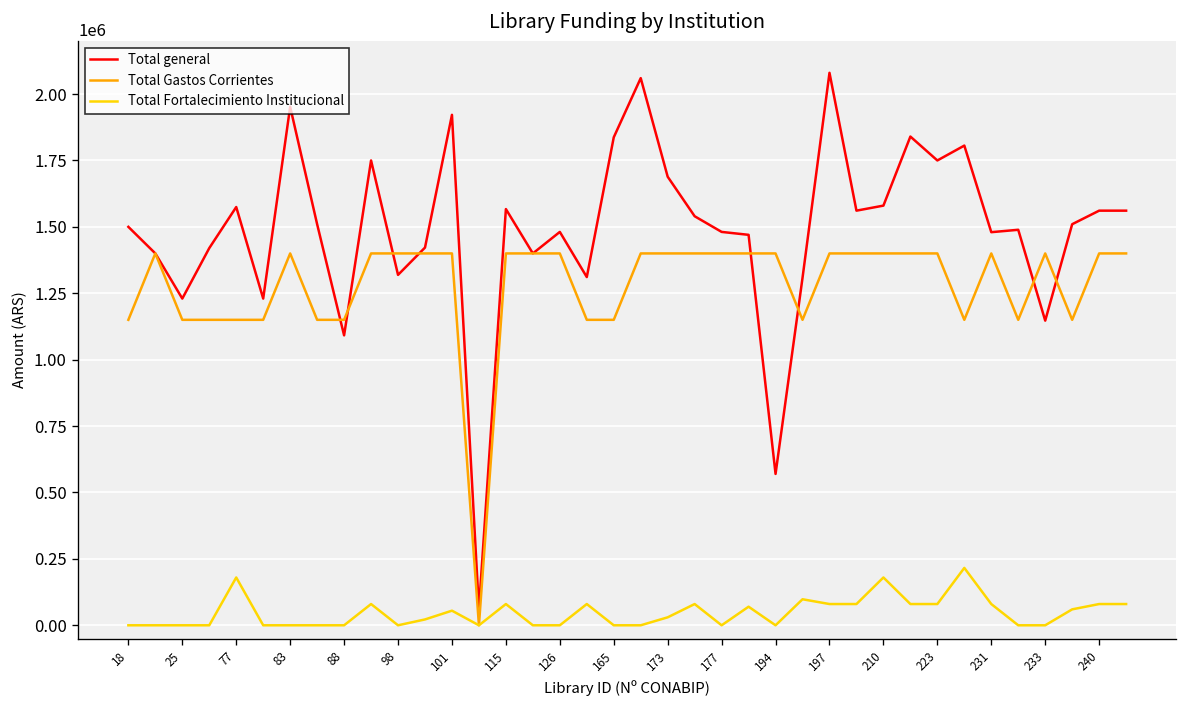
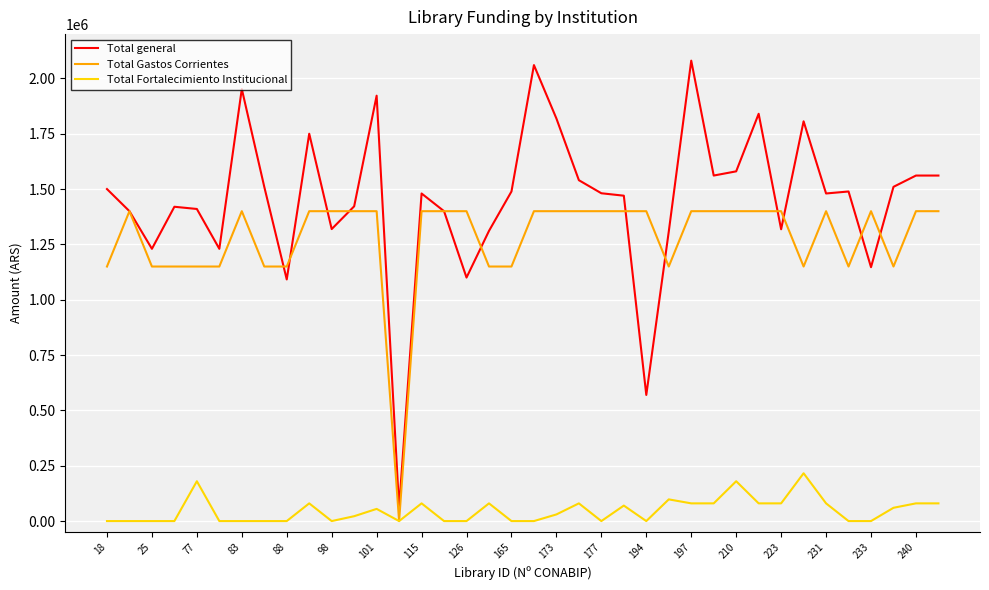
Total general, 77: 1570000 -> 1410000
Total general, 115: 1570000 -> 1480000
Total general, 126: 1480000 -> 1100000
Total general, 165: 1840000 -> 1490000
Total general, 173: 1690000 -> 1820000
Total general, 223: 1750000 -> 1320000
